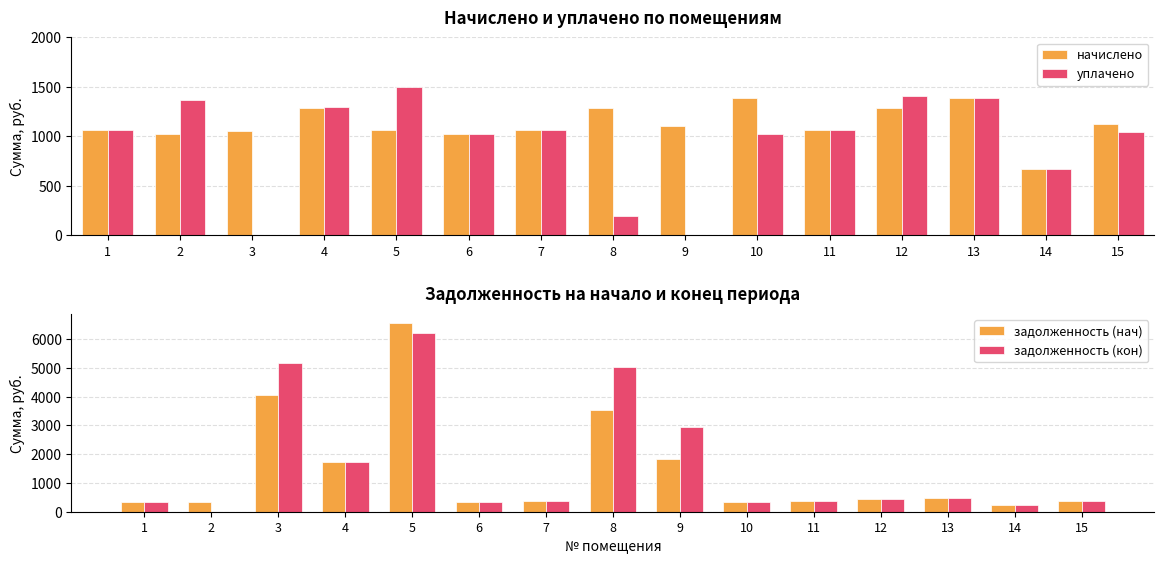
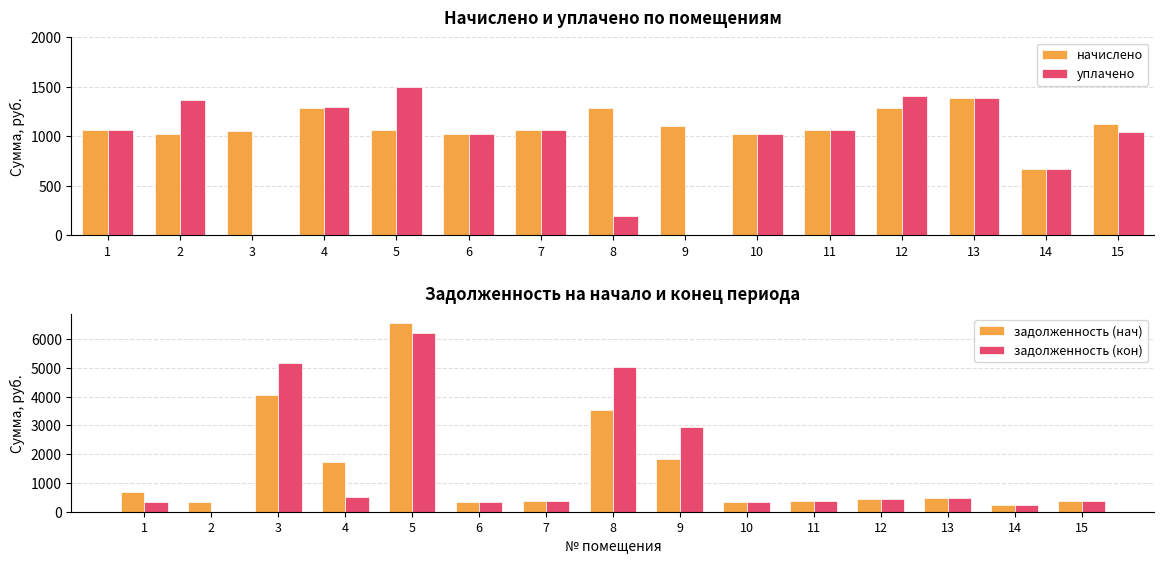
Начислено и уплачено по помещениям, начислено, 10: 1400 -> 1000
Задолженность на начало и конец периода, задолженность (нач), 1: 400 -> 700
Задолженность на начало и конец периода, задолженность (кон), 4: 1700 -> 500
